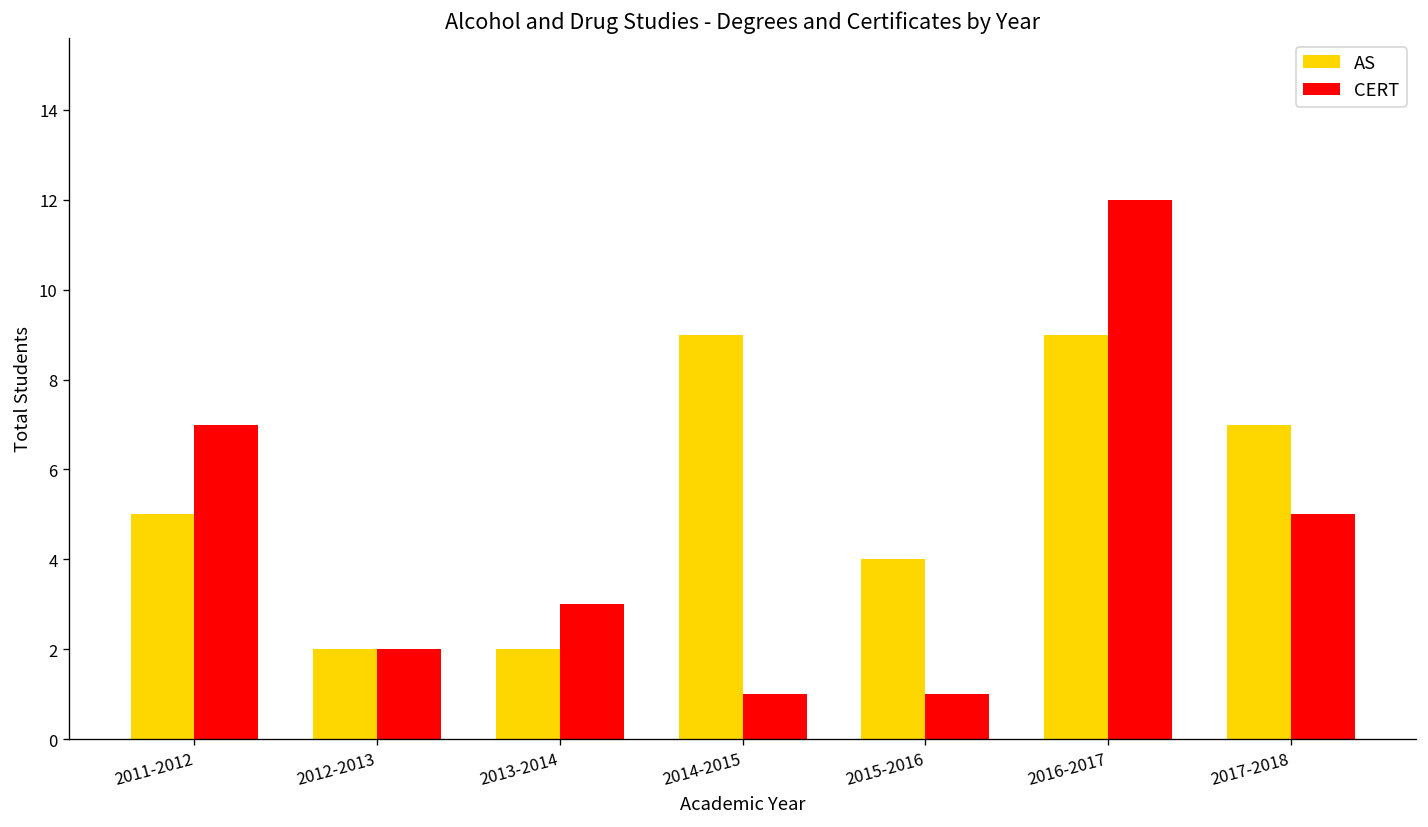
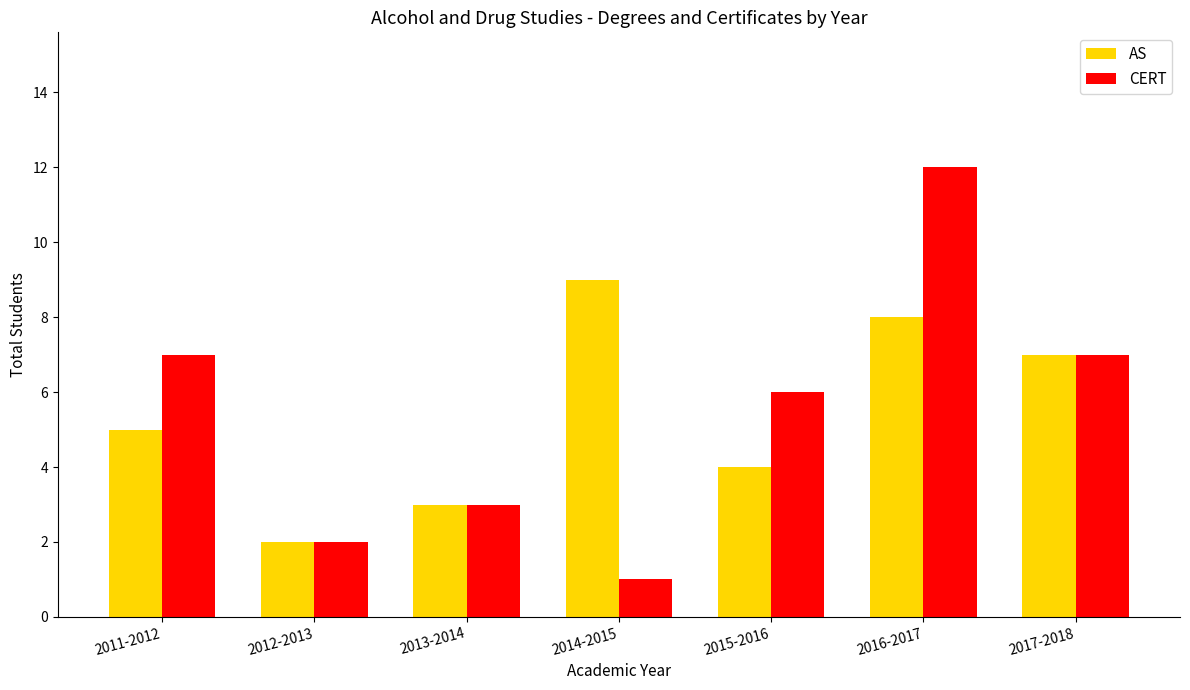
AS, 2013-2014: 2 -> 3
CERT, 2015-2016: 1 -> 6
AS, 2016-2017: 9 -> 8
CERT, 2017-2018: 5 -> 7
